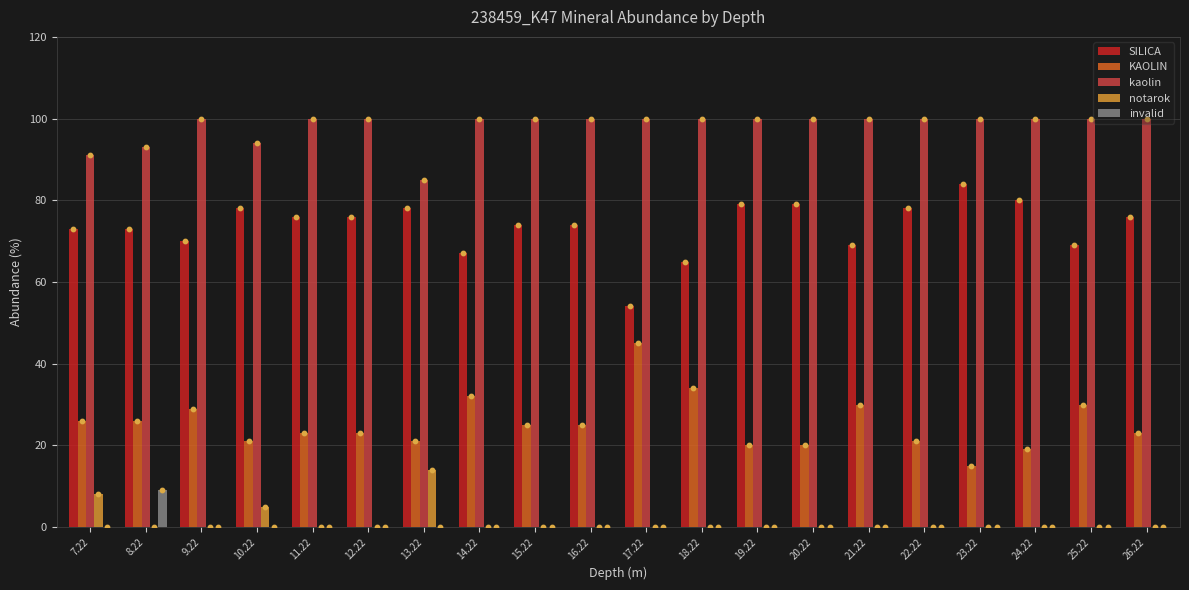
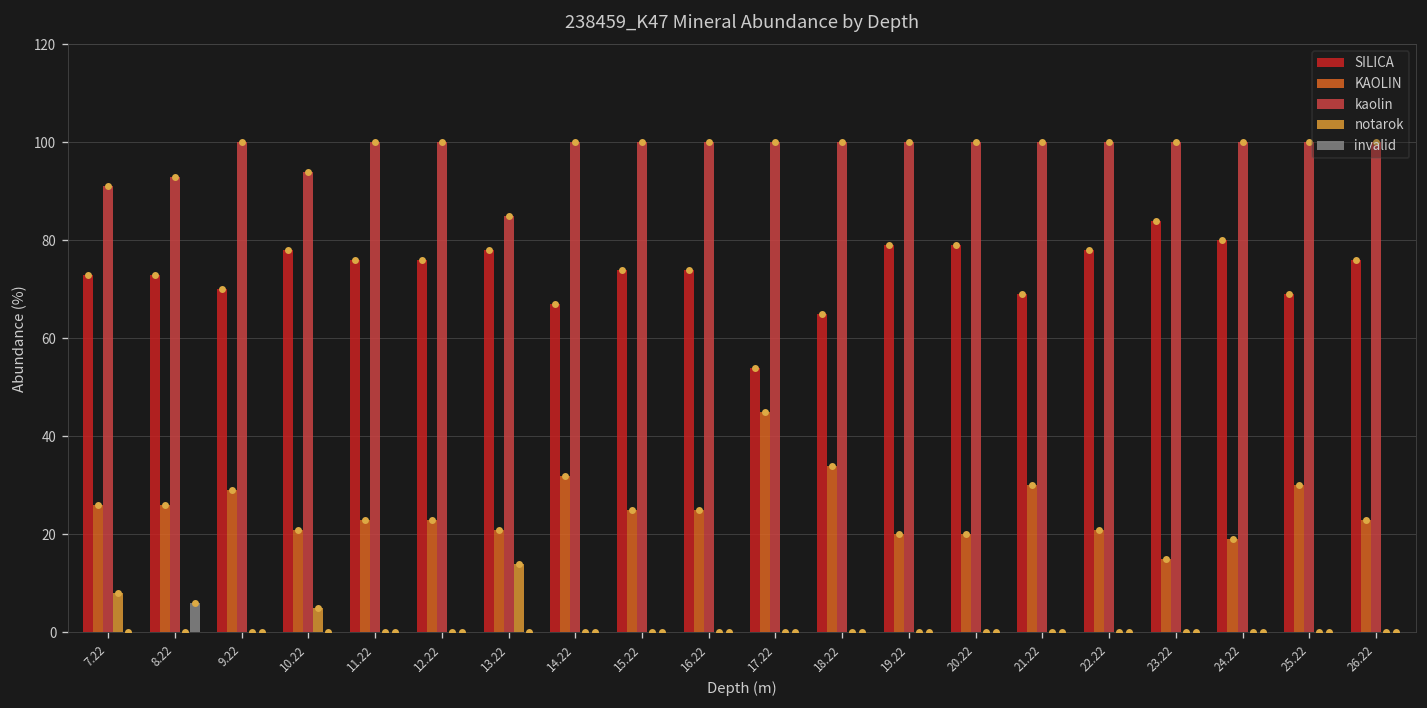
invalid, 8.22: 9 -> 6
